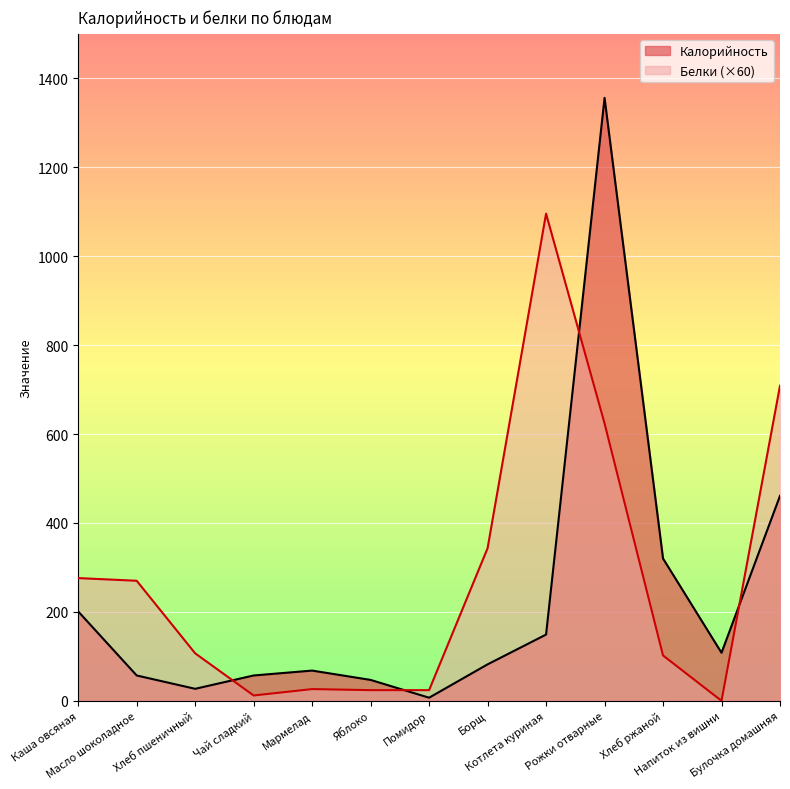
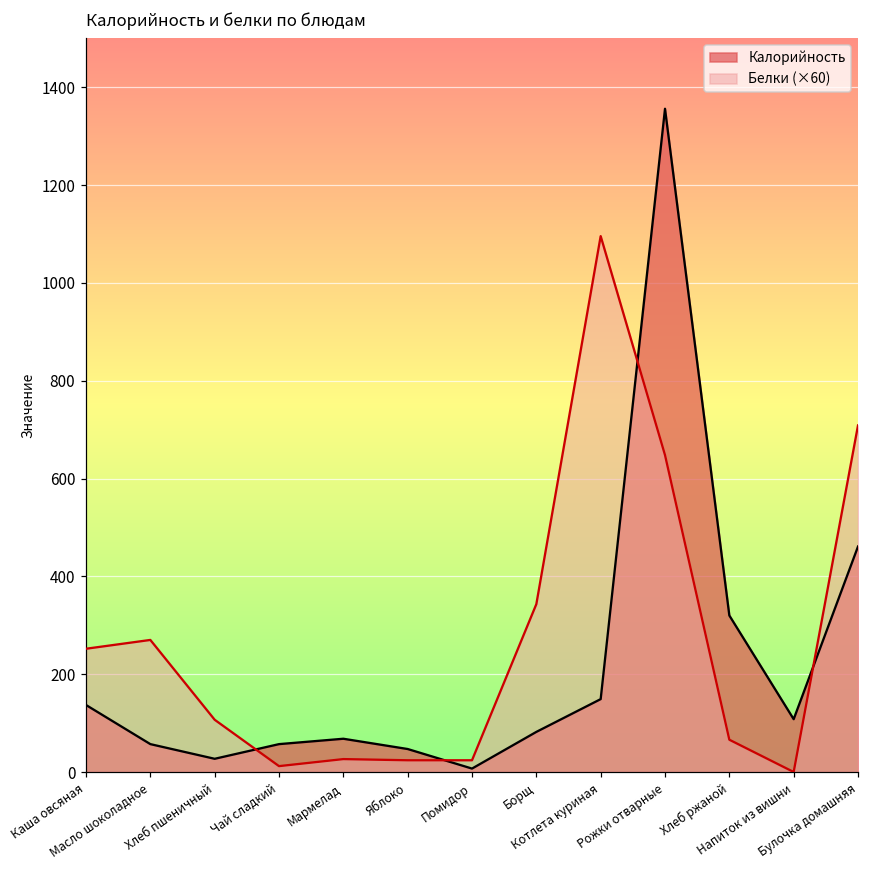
Калорийность, Каша овсяная: 200 -> 140
Белки (×60), Каша овсяная: 280 -> 250
Белки (×60), Рожки отварные: 620 -> 650
Белки (×60), Хлеб ржаной: 100 -> 70
